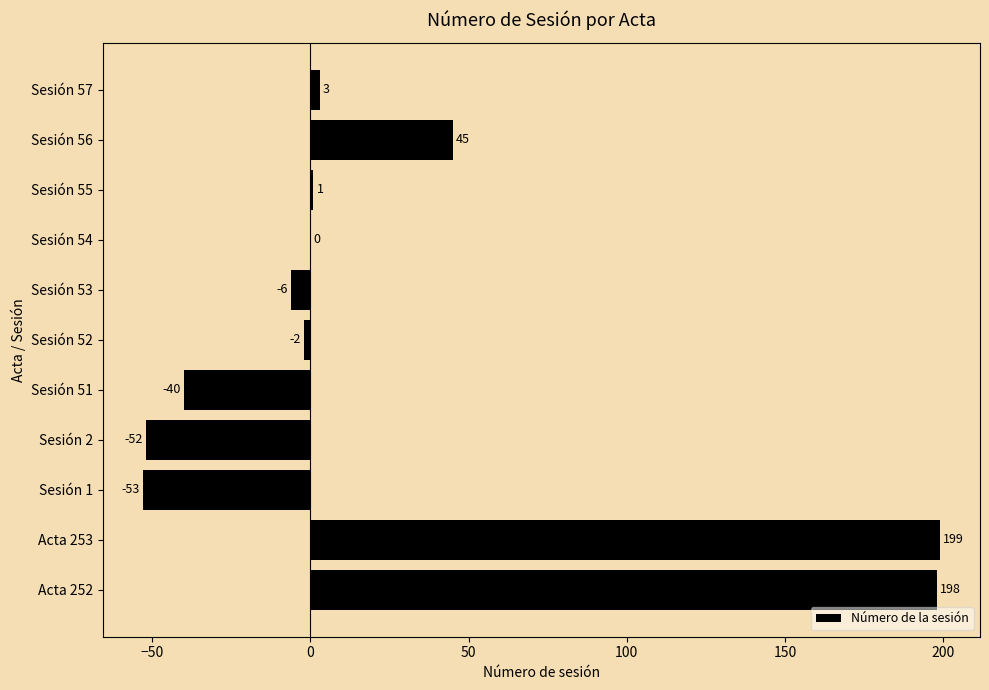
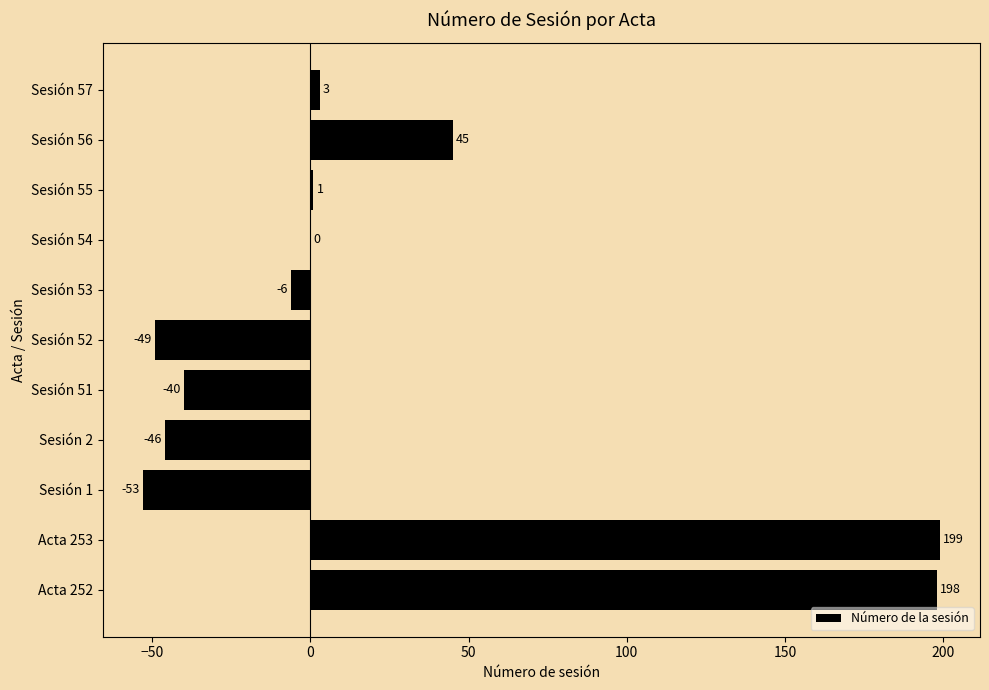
Sesión 52: -2 -> -49
Sesión 2: -52 -> -46
